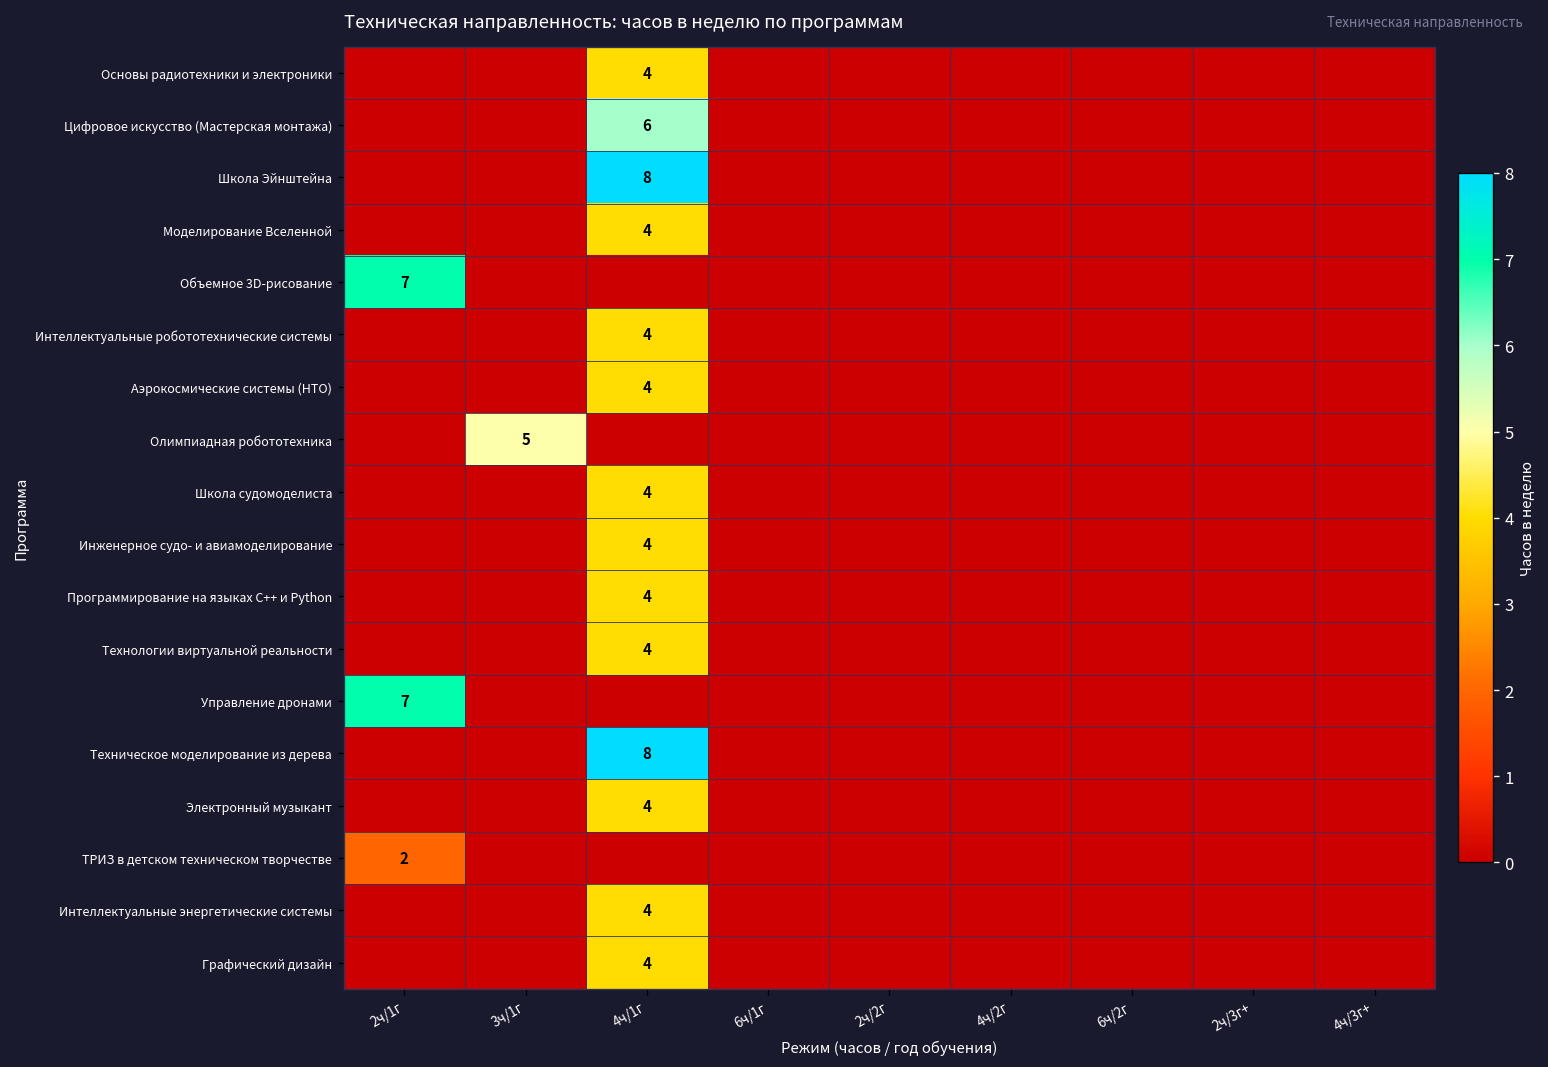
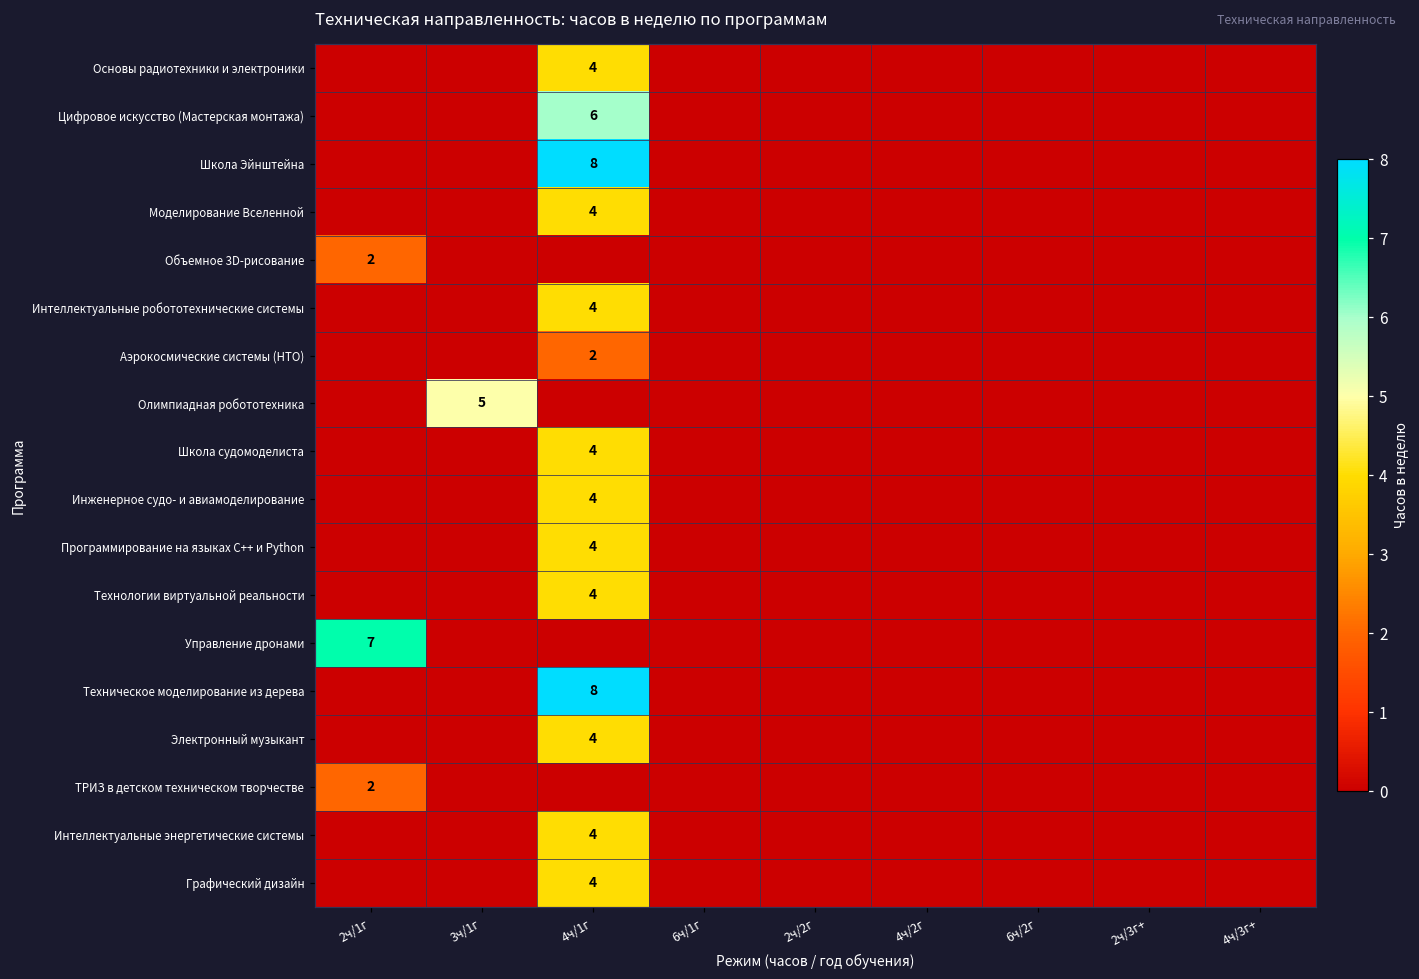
Объемное 3D-рисование, 2ч/1г: 7 -> 2
Аэрокосмические системы (НТО), 4ч/1г: 4 -> 2
